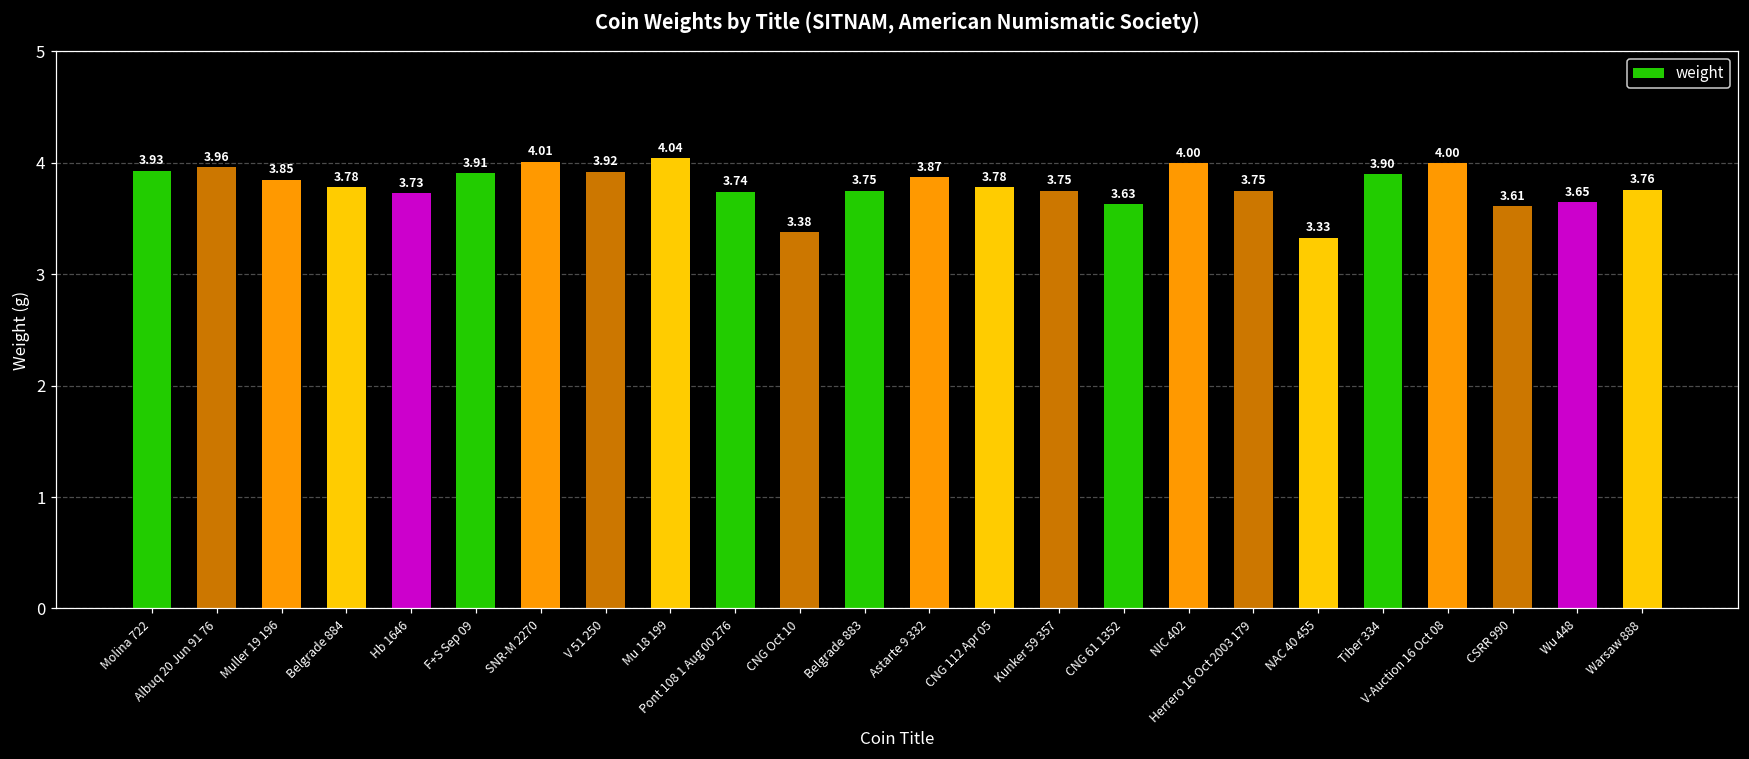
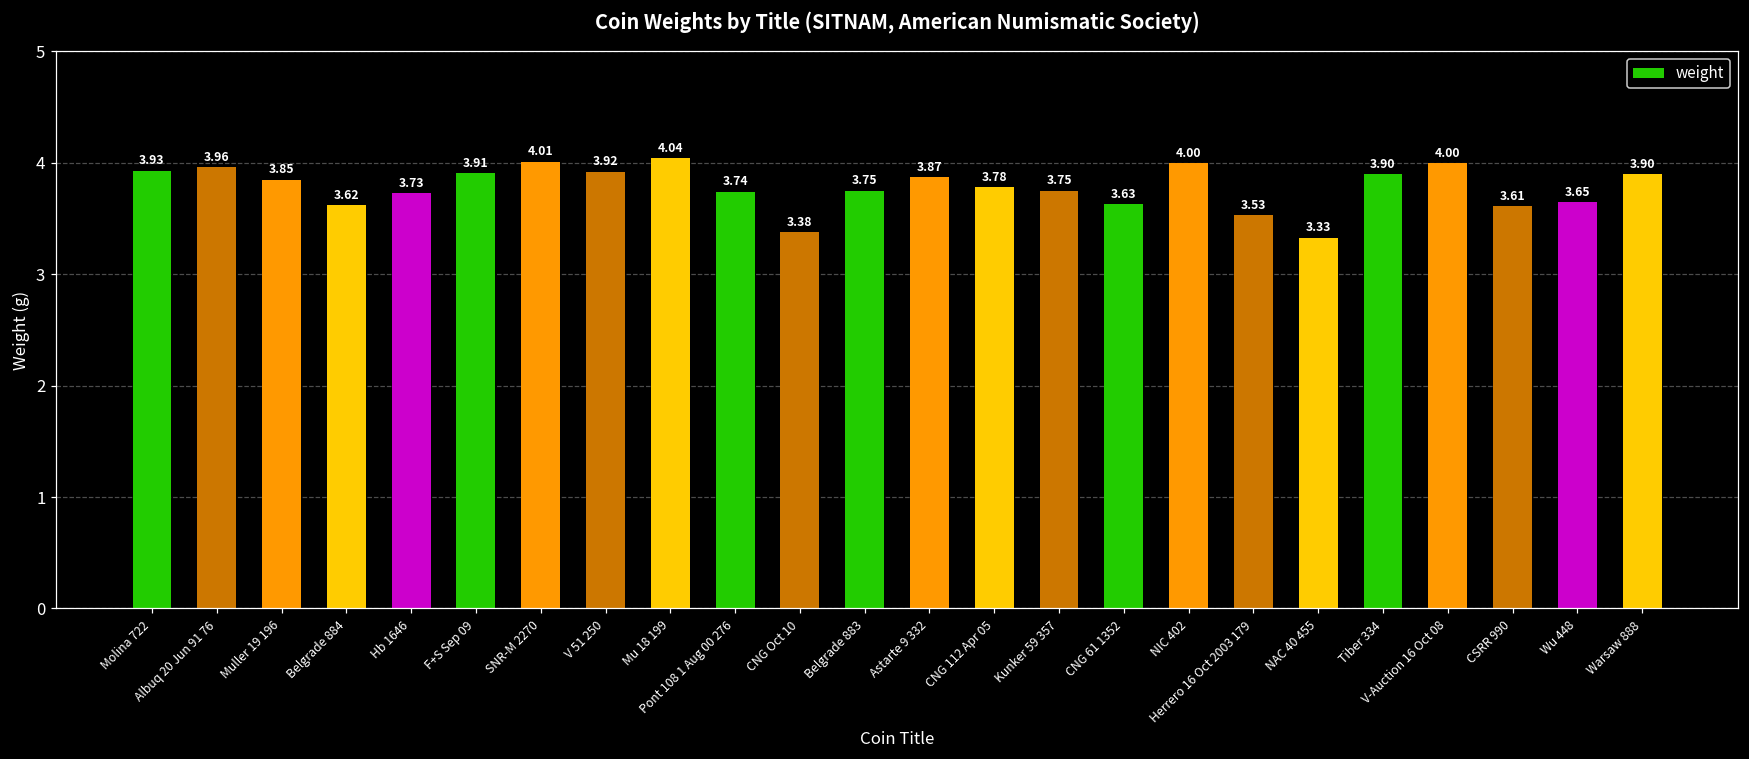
Belgrade 884: 3.78 -> 3.62
Herrero 16 Oct 2003 179: 3.75 -> 3.53
Warsaw 888: 3.76 -> 3.90
